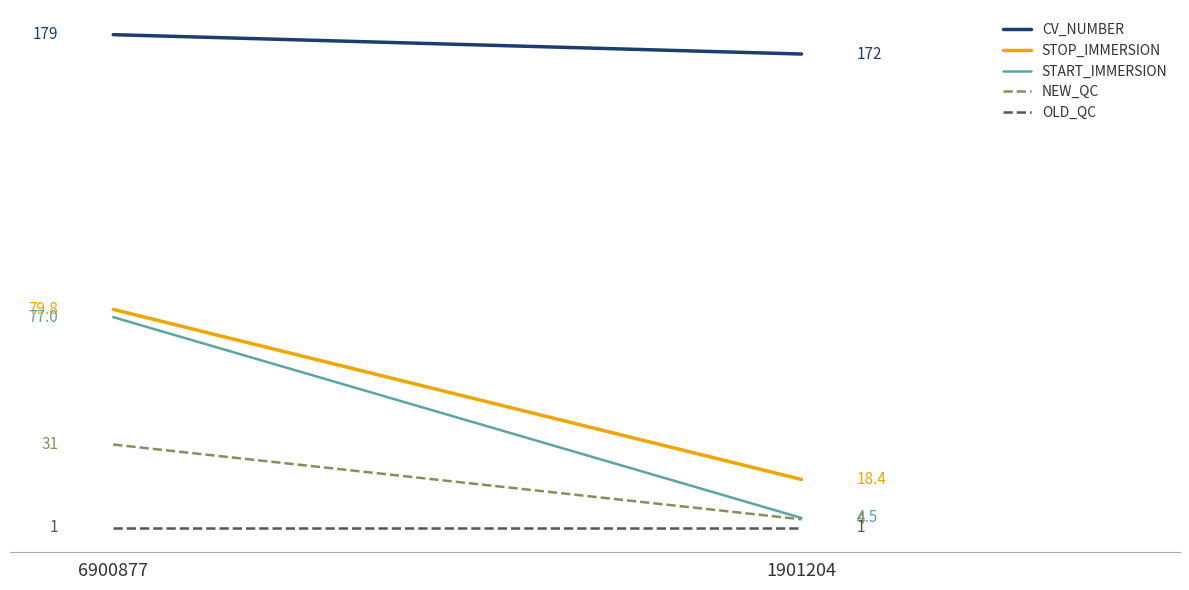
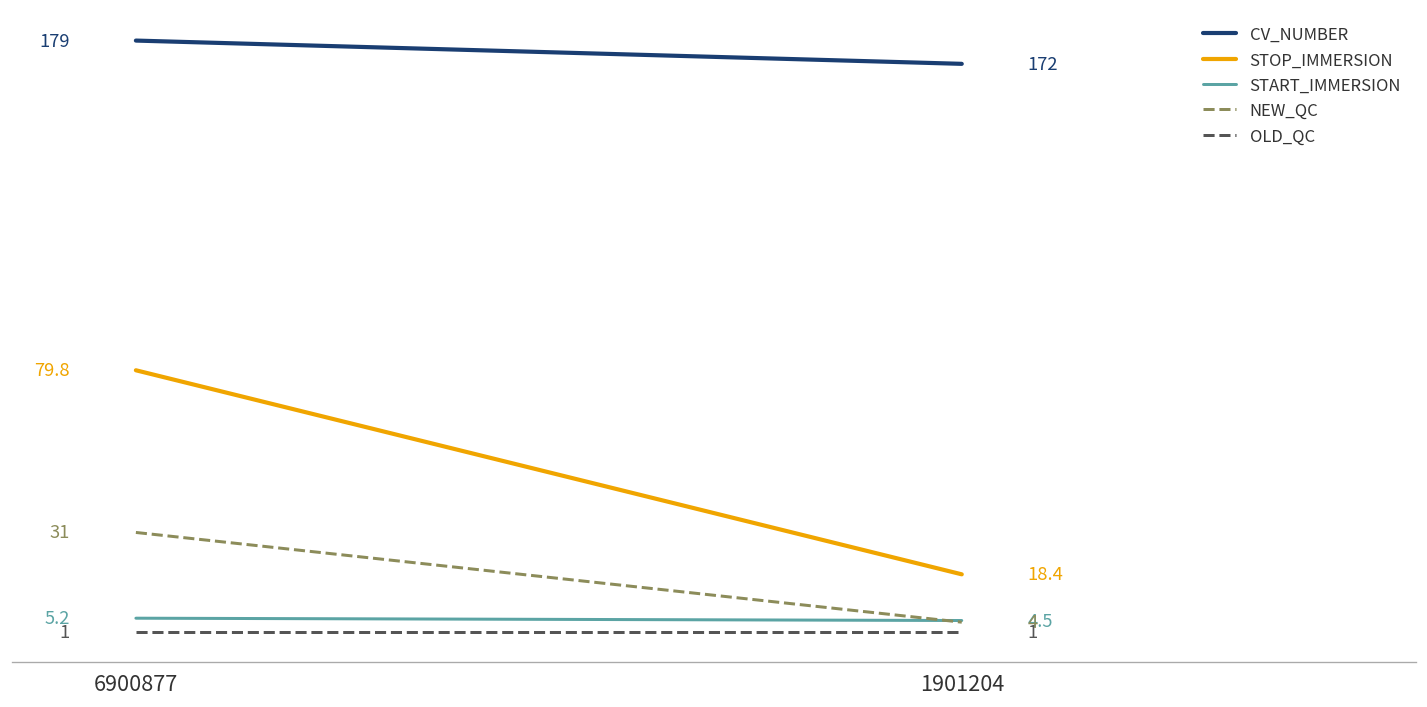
START_IMMERSION, 6900877: 77.0 -> 5.2
